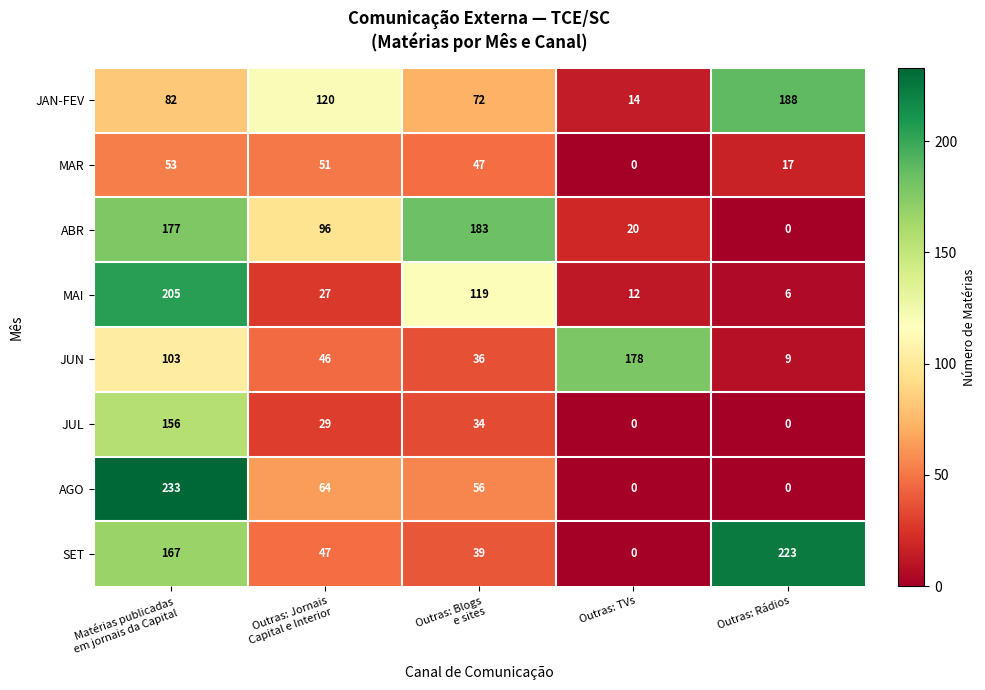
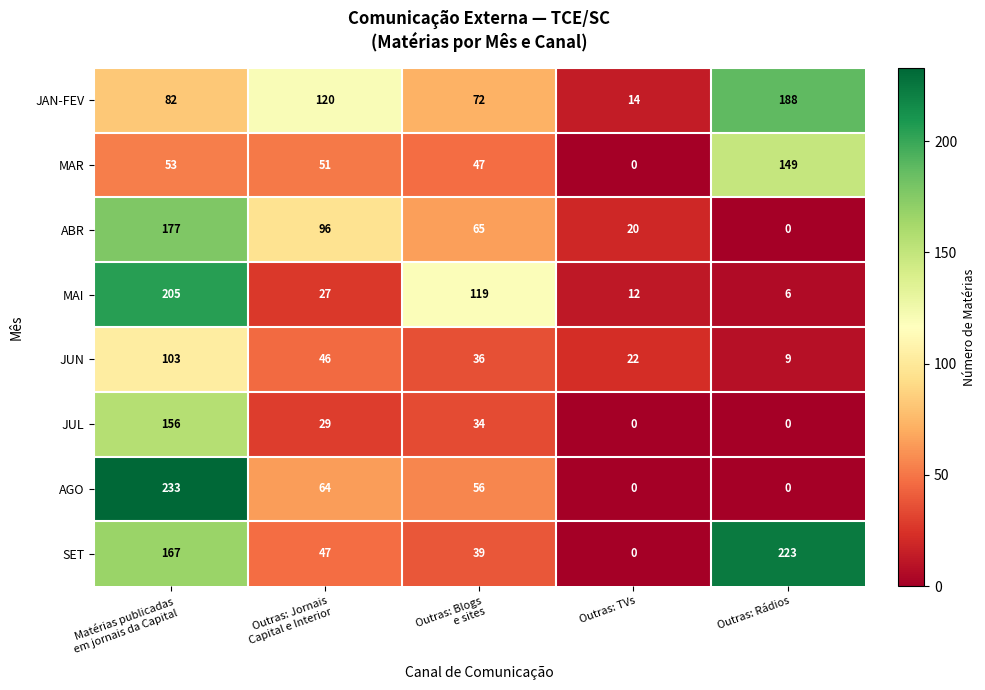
MAR, Outras: Rádios: 17 -> 149
ABR, Outras: Blogs e sites: 183 -> 65
JUN, Outras: TVs: 178 -> 22
